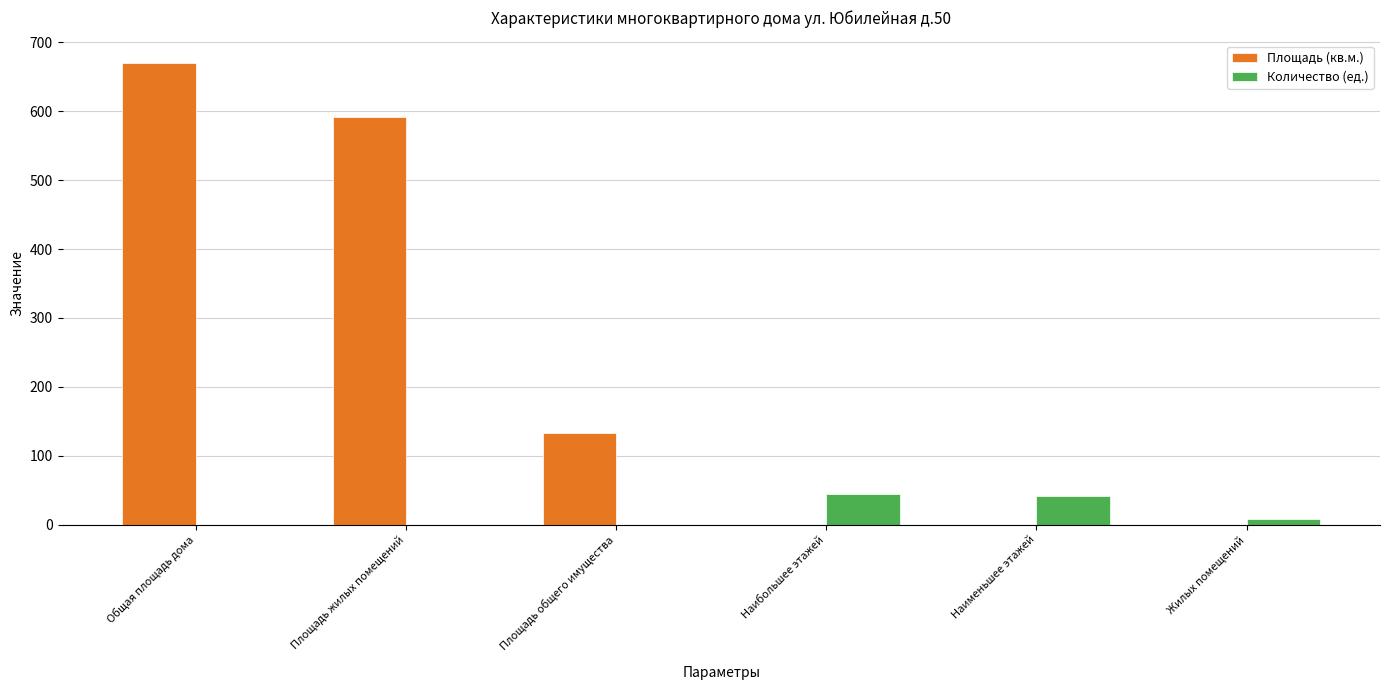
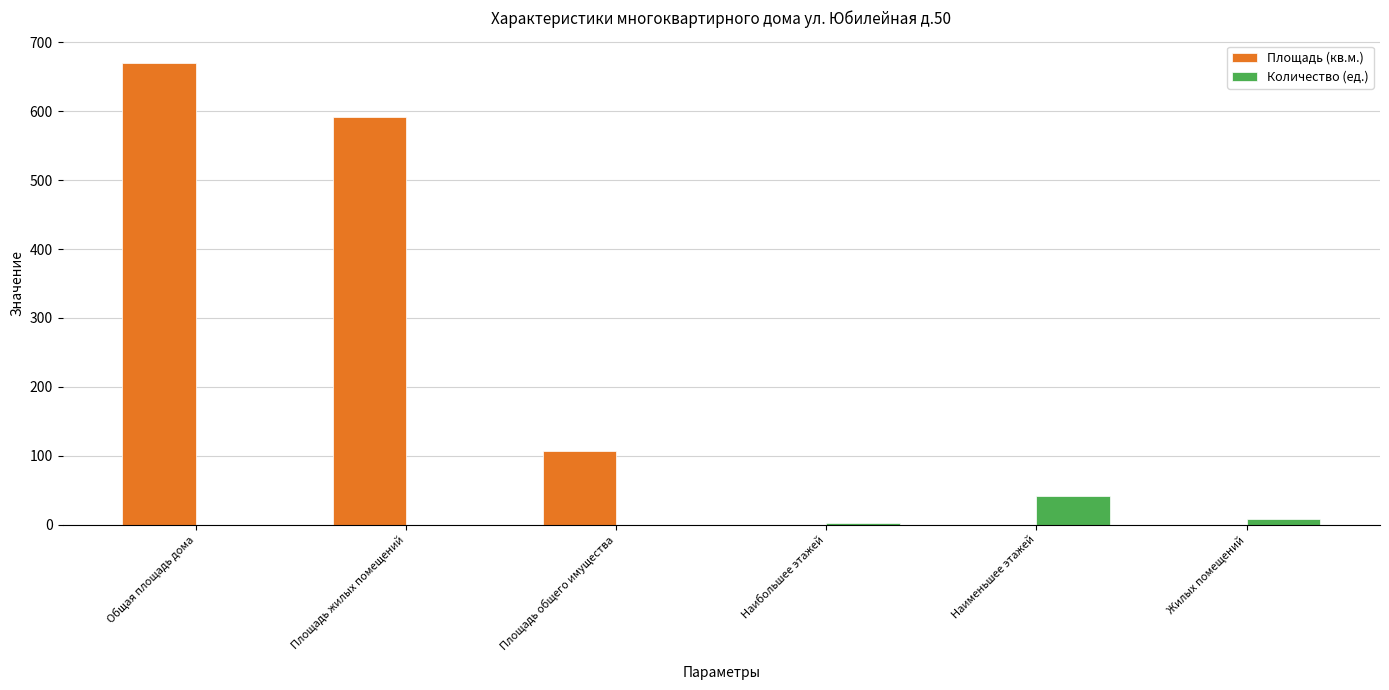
Площадь (кв.м.), Площадь общего имущества: 130 -> 110
Количество (ед.), Наибольшее этажей: 40 -> 0
